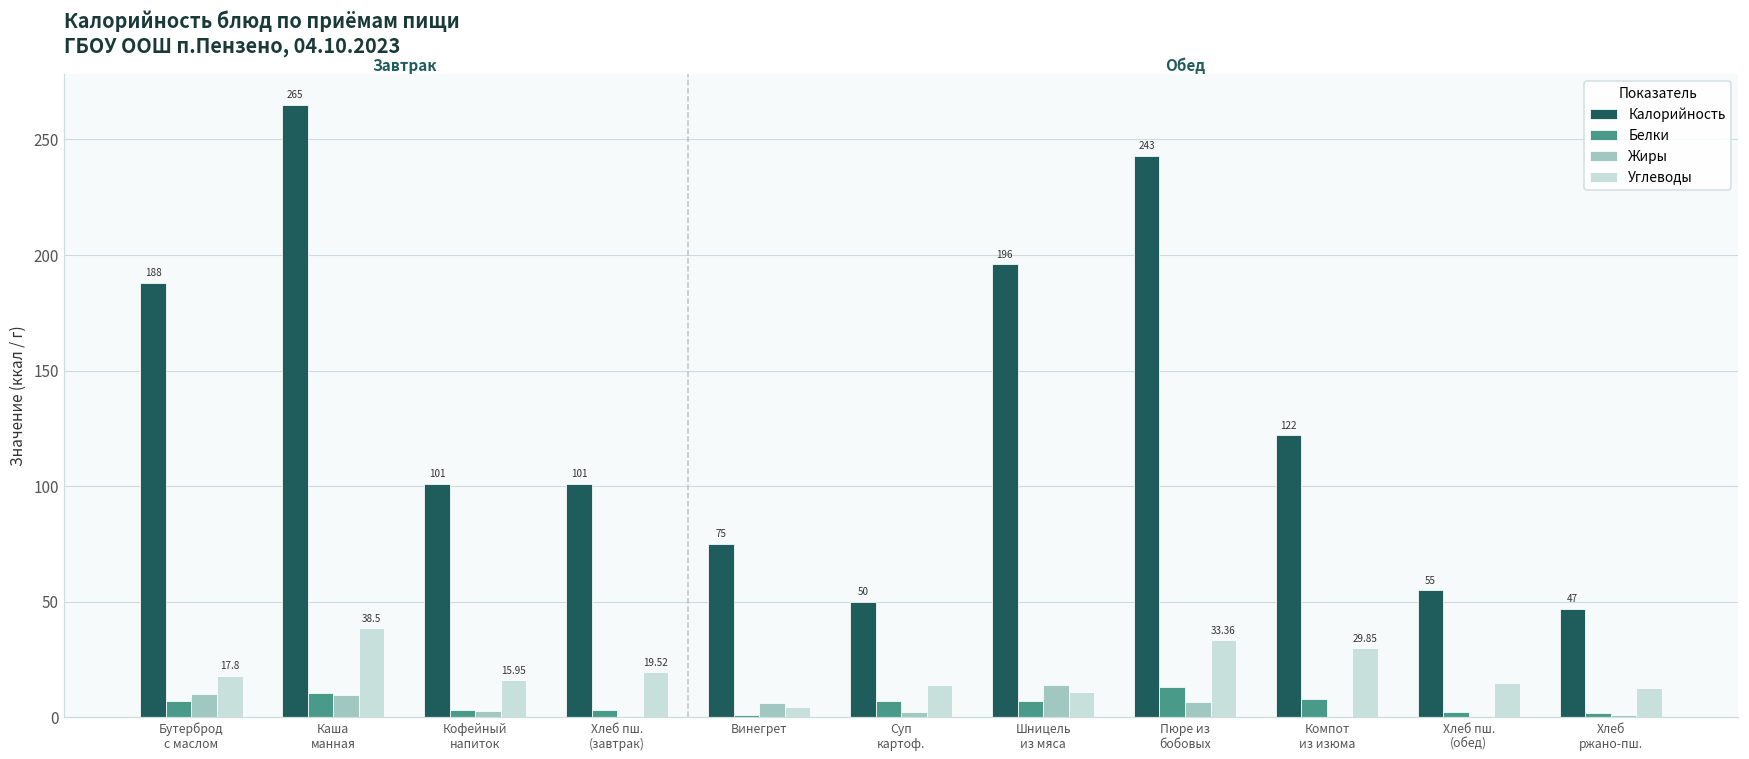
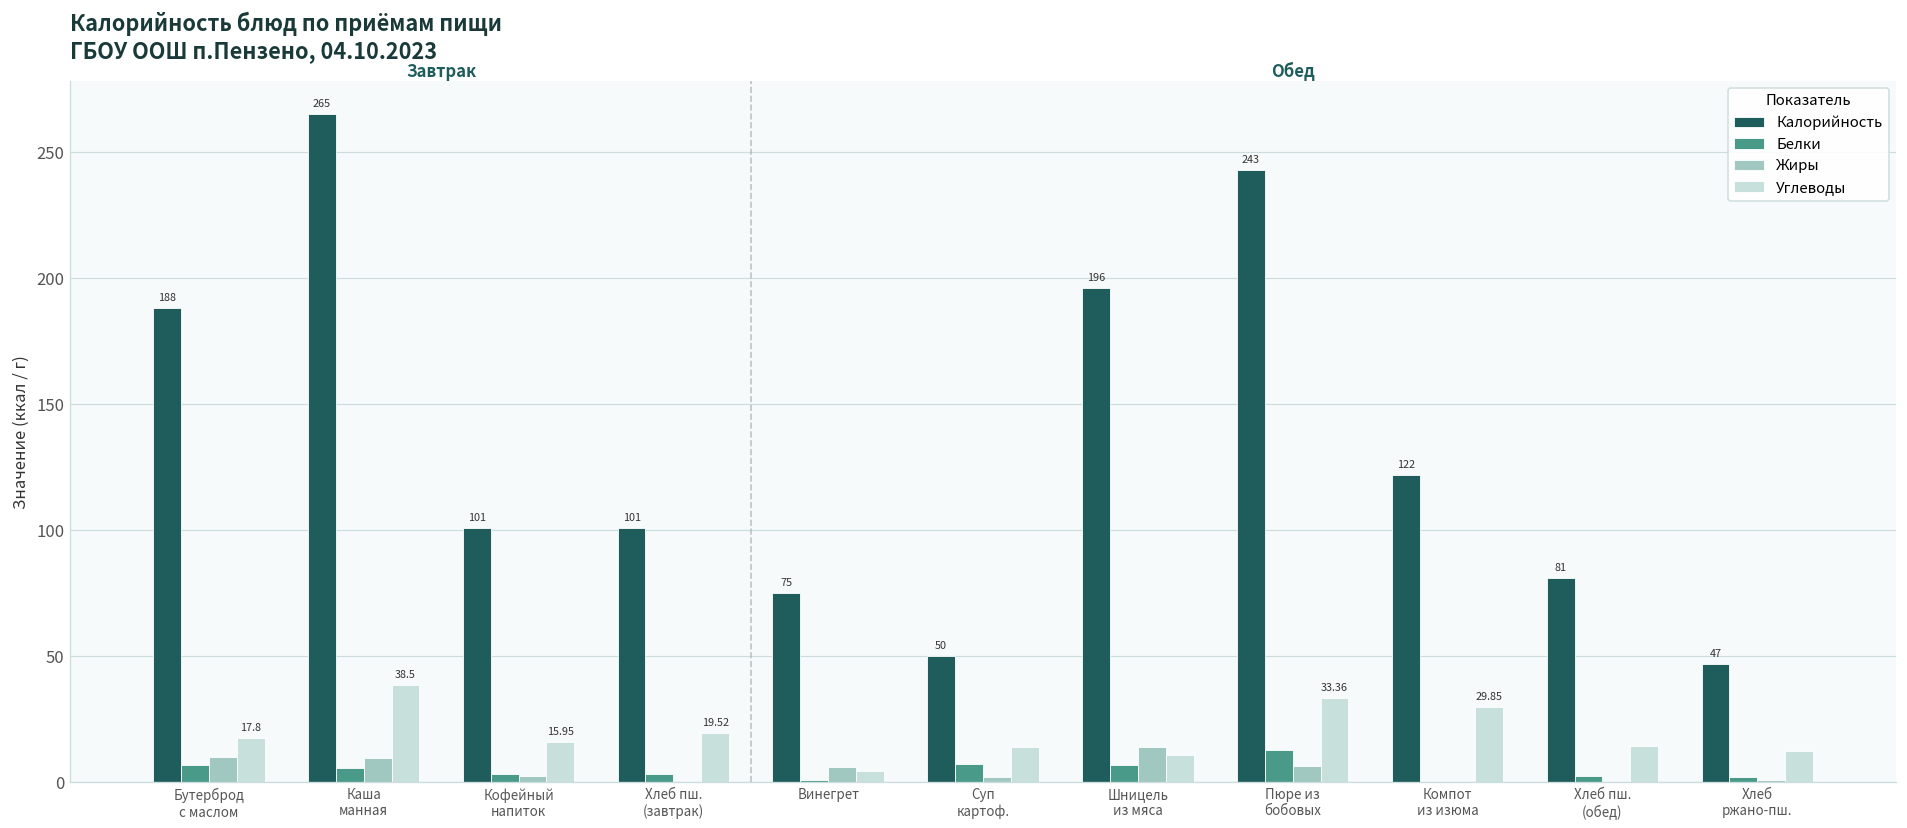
Белки, Каша манная: 10 -> 6
Белки, Компот из изюма: 8 -> 0
Калорийность, Хлеб пш. (обед): 55 -> 81
